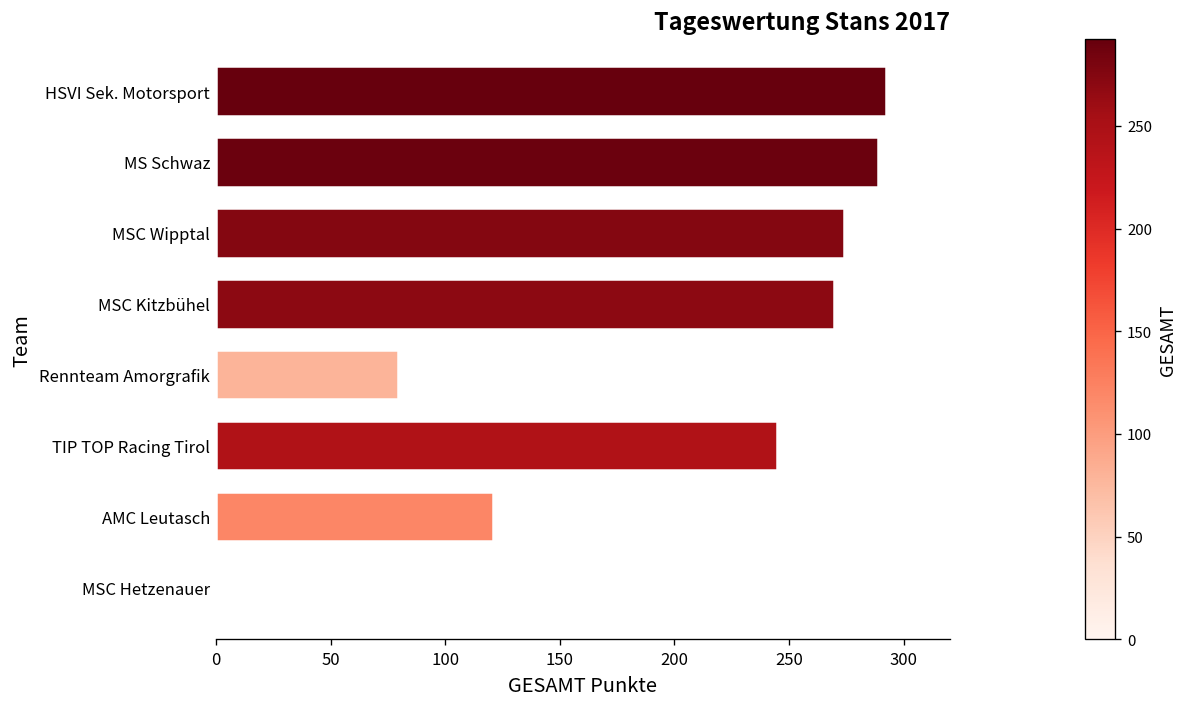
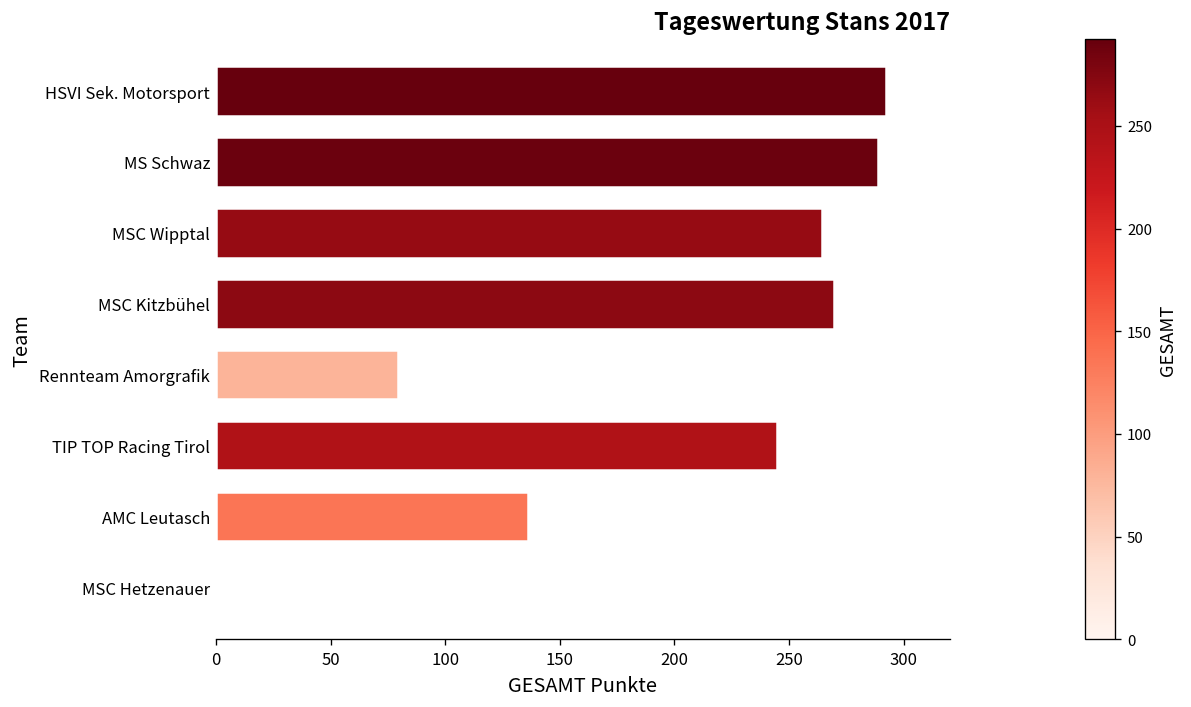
MSC Wipptal: 274 -> 264
AMC Leutasch: 121 -> 136
